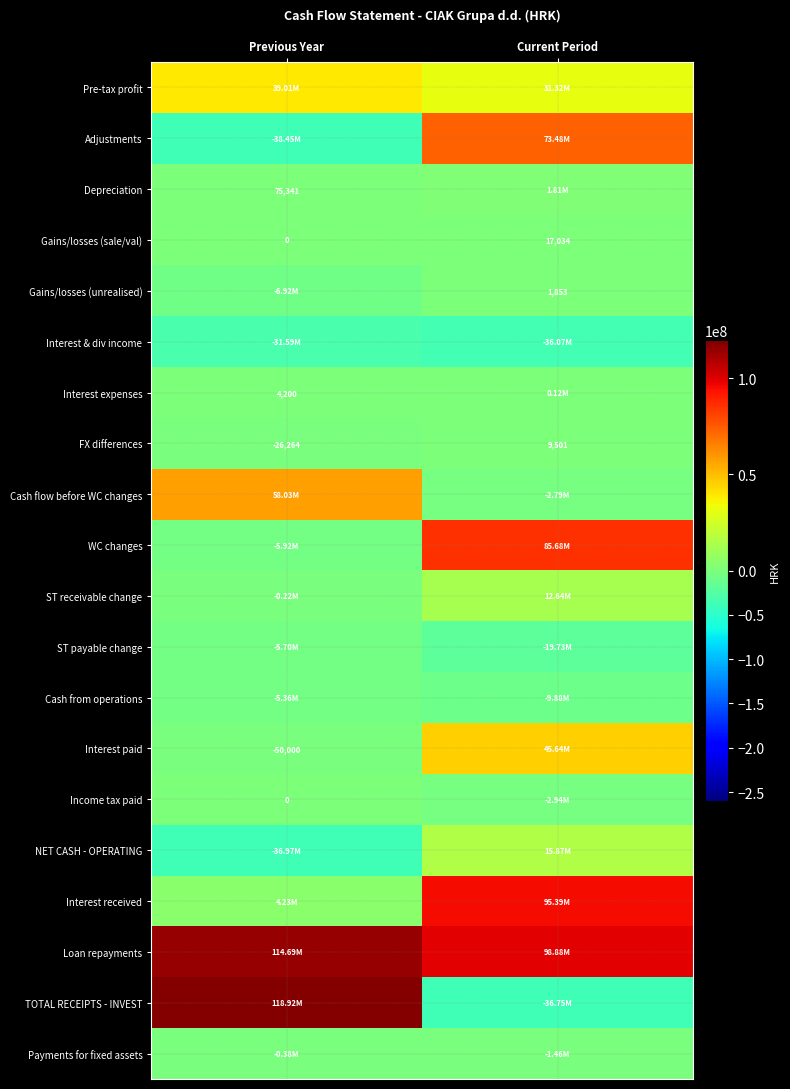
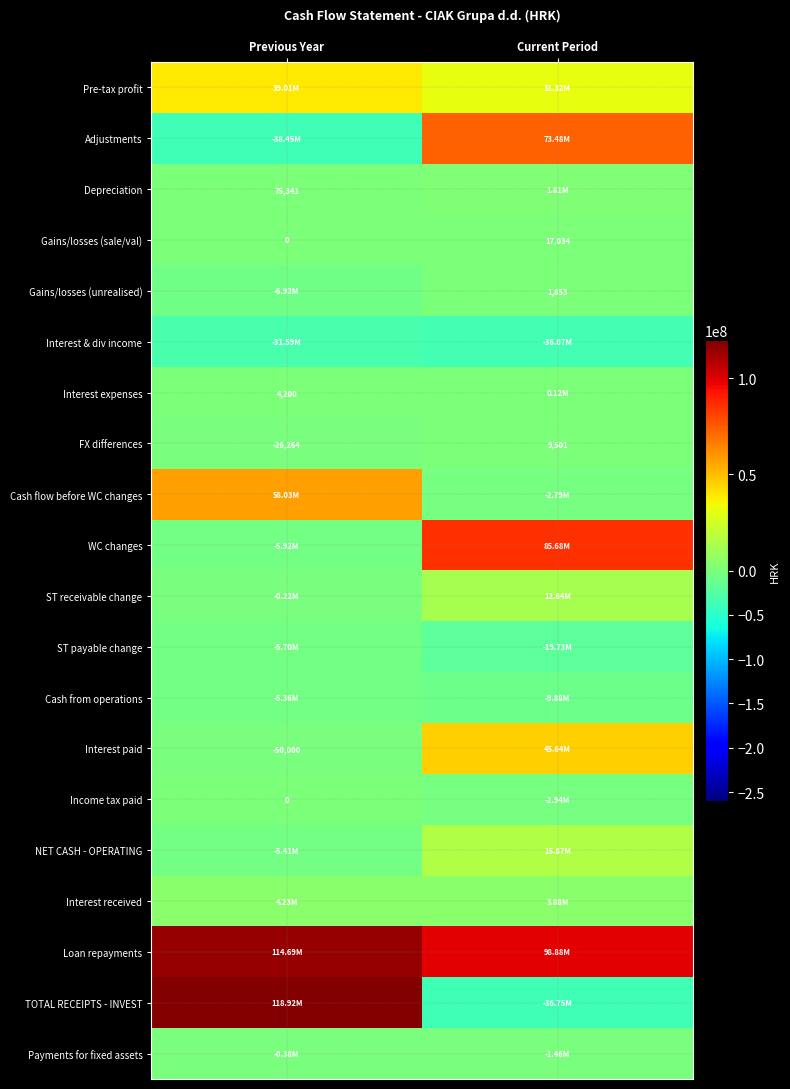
NET CASH - OPERATING, Previous Year: -36.97M -> -5.41M
Interest received, Current Period: 95.39M -> 3.88M
